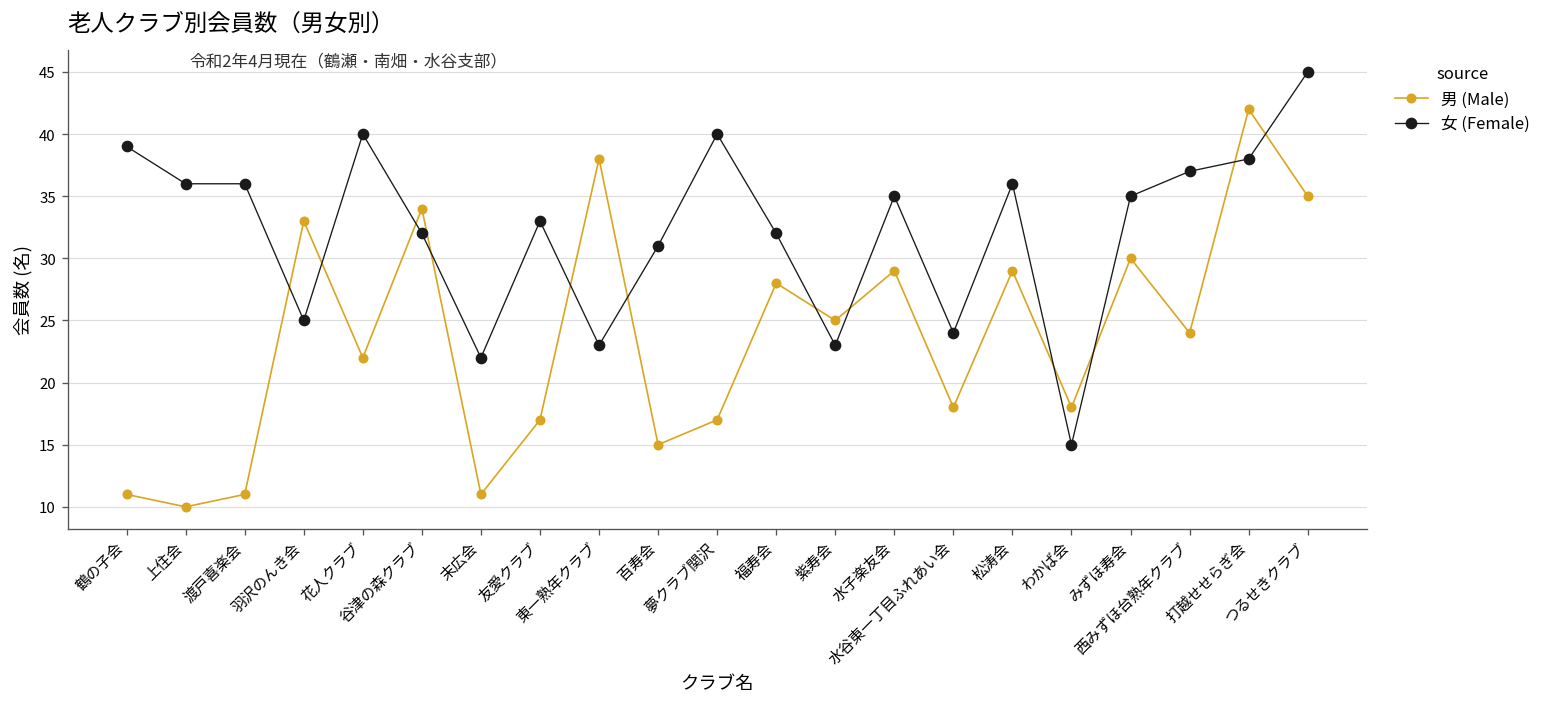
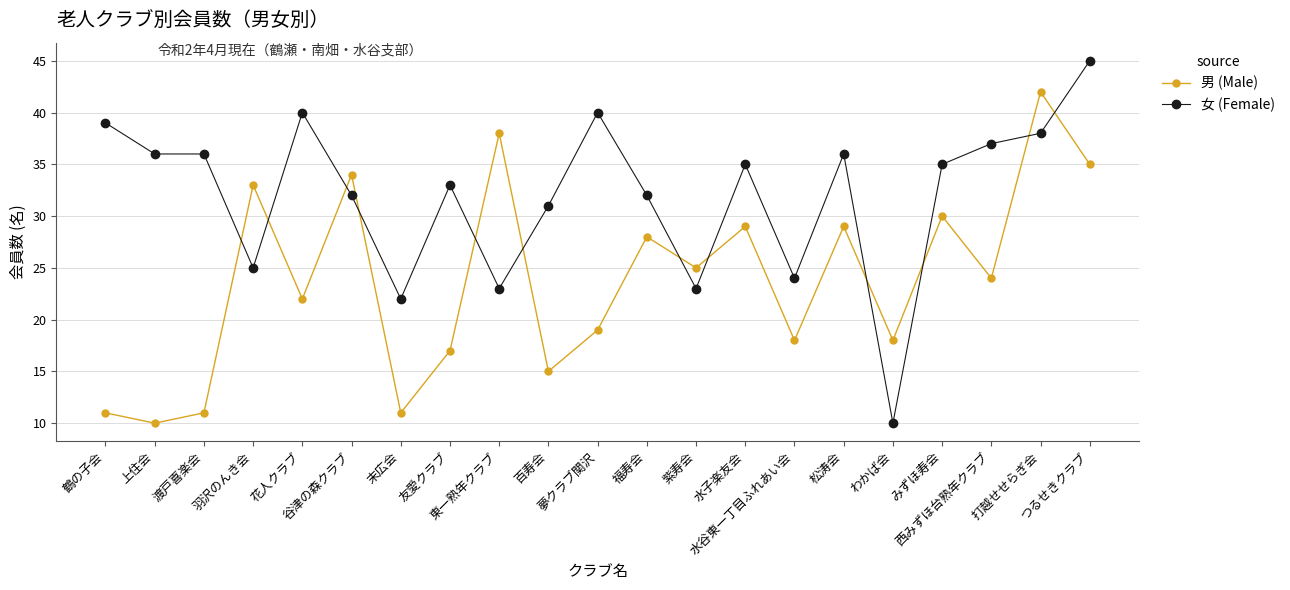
男 (Male), 夢クラブ関沢: 17 -> 19
女 (Female), わかば会: 15 -> 10
